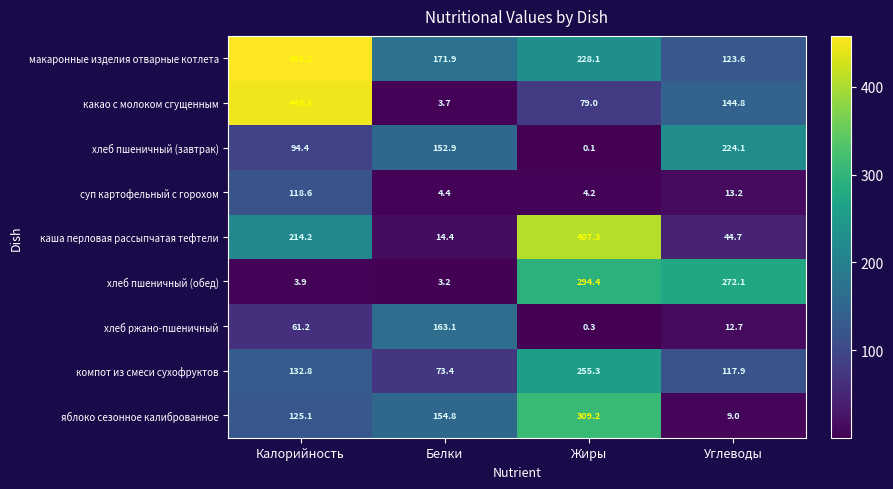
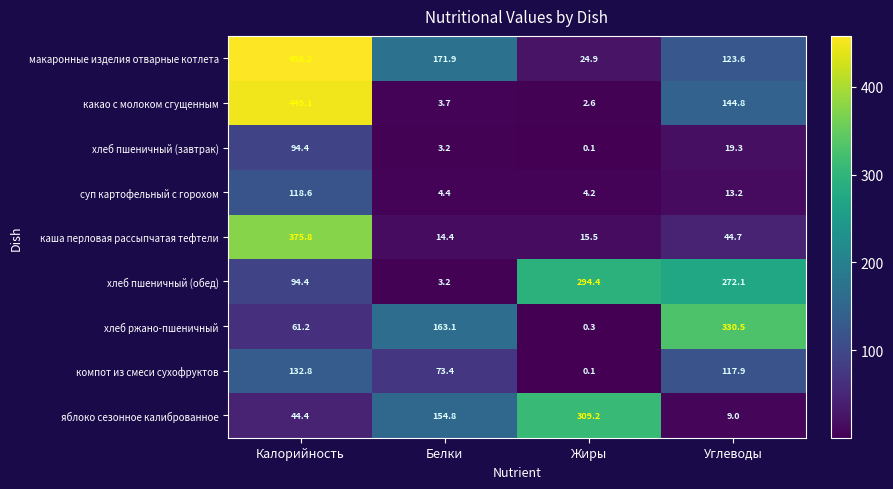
макаронные изделия отварные котлета, Жиры: 228.1 -> 24.9
какао с молоком сгущенным, Жиры: 79.0 -> 2.6
хлеб пшеничный (завтрак), Белки: 152.9 -> 3.2
хлеб пшеничный (завтрак), Углеводы: 224.1 -> 19.3
каша перловая рассыпчатая тефтели, Калорийность: 214.2 -> 375.8
каша перловая рассыпчатая тефтели, Жиры: 407.3 -> 15.5
хлеб пшеничный (обед), Калорийность: 3.9 -> 94.4
хлеб ржано-пшеничный, Углеводы: 12.7 -> 330.5
компот из смеси сухофруктов, Жиры: 255.3 -> 0.1
яблоко сезонное калиброванное, Калорийность: 125.1 -> 44.4
